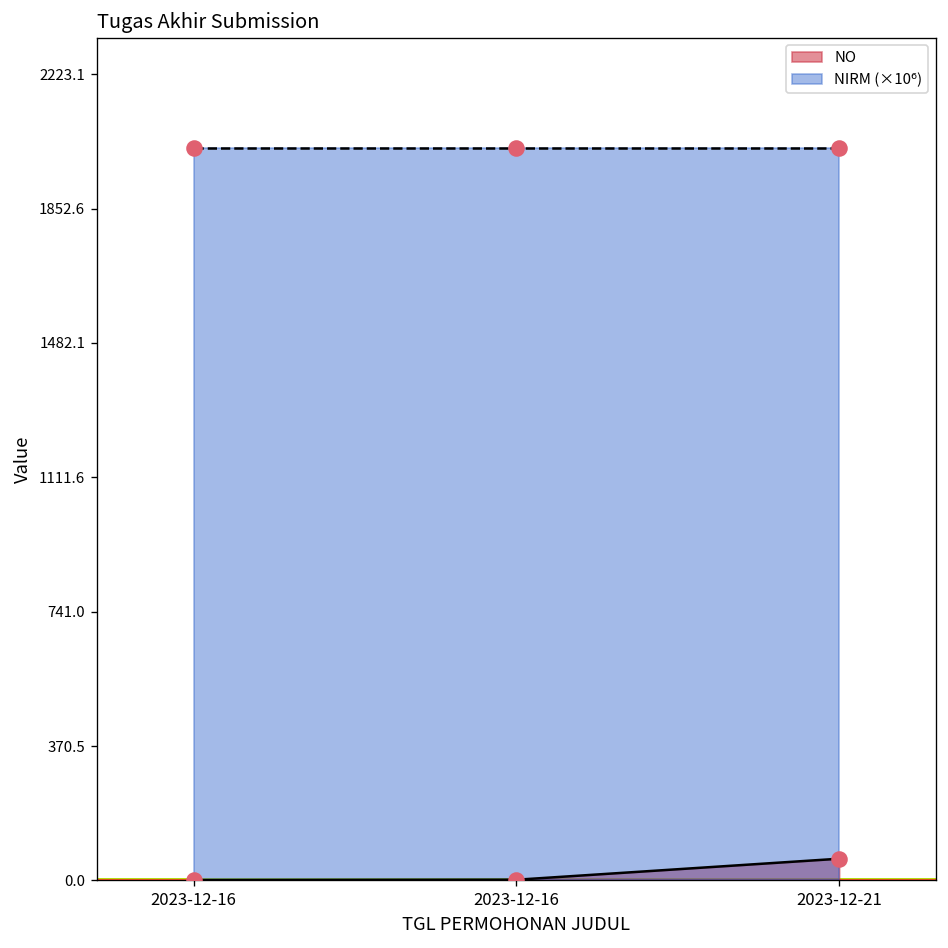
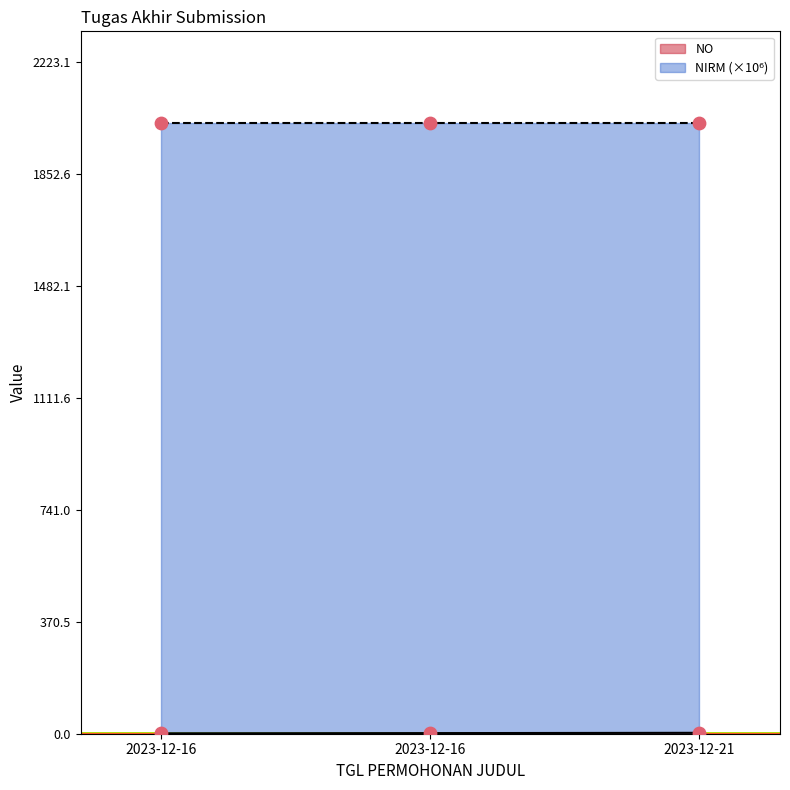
NO, 2023-12-21: 60 -> 0
